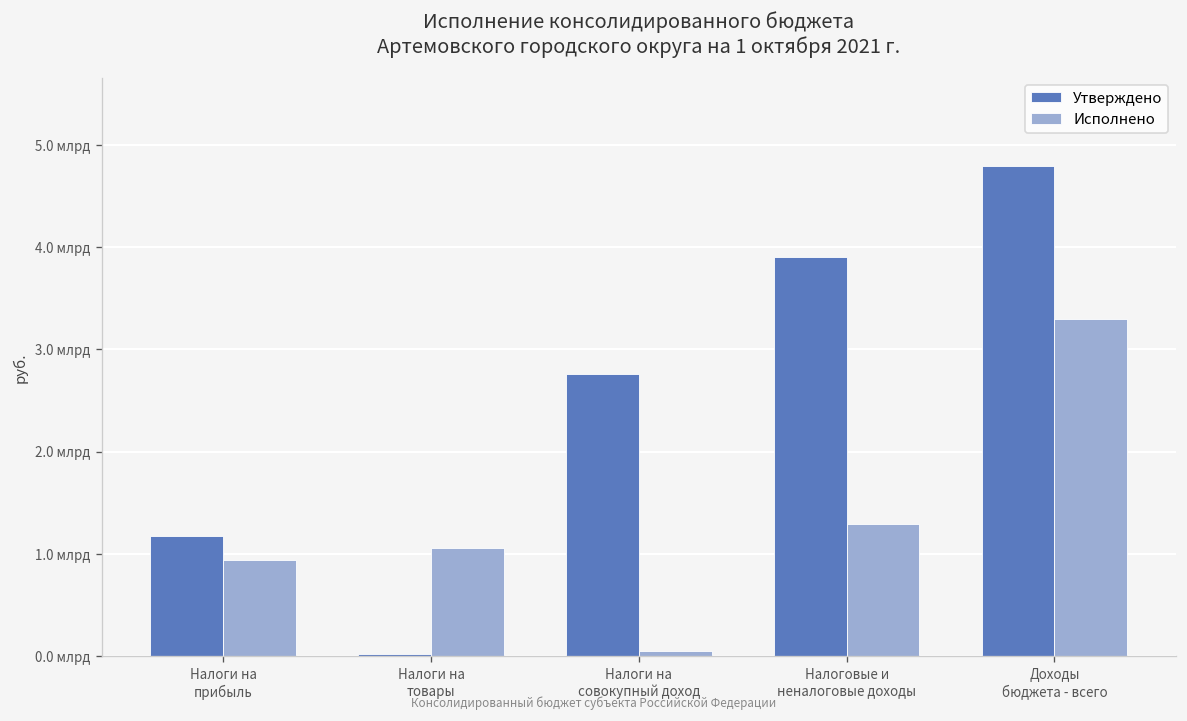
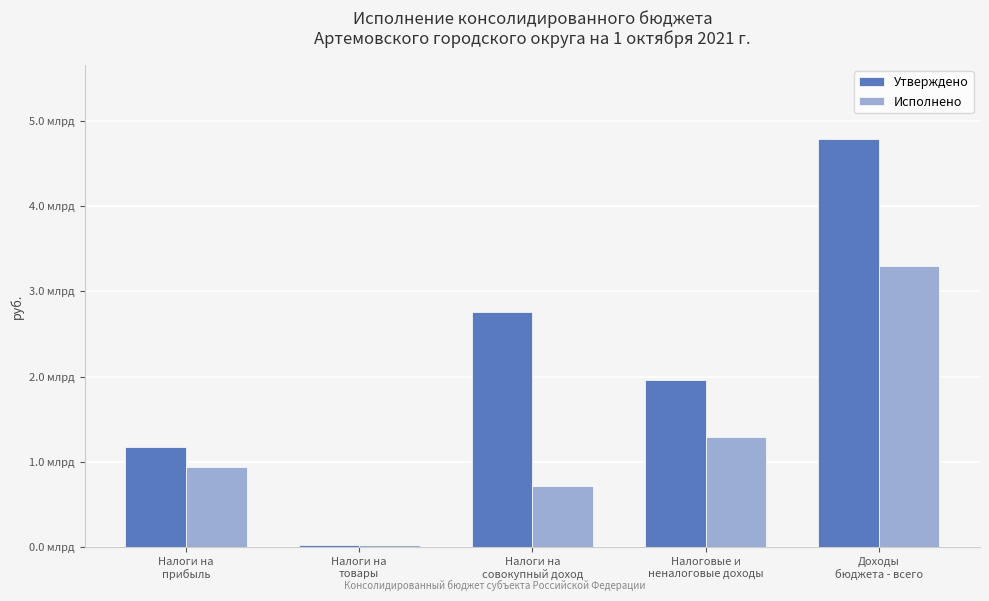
Исполнено, Налоги на товары: 1.1 млрд -> 0.0 млрд
Исполнено, Налоги на совокупный доход: 0.1 млрд -> 0.7 млрд
Утверждено, Налоговые и неналоговые доходы: 3.9 млрд -> 2.0 млрд
